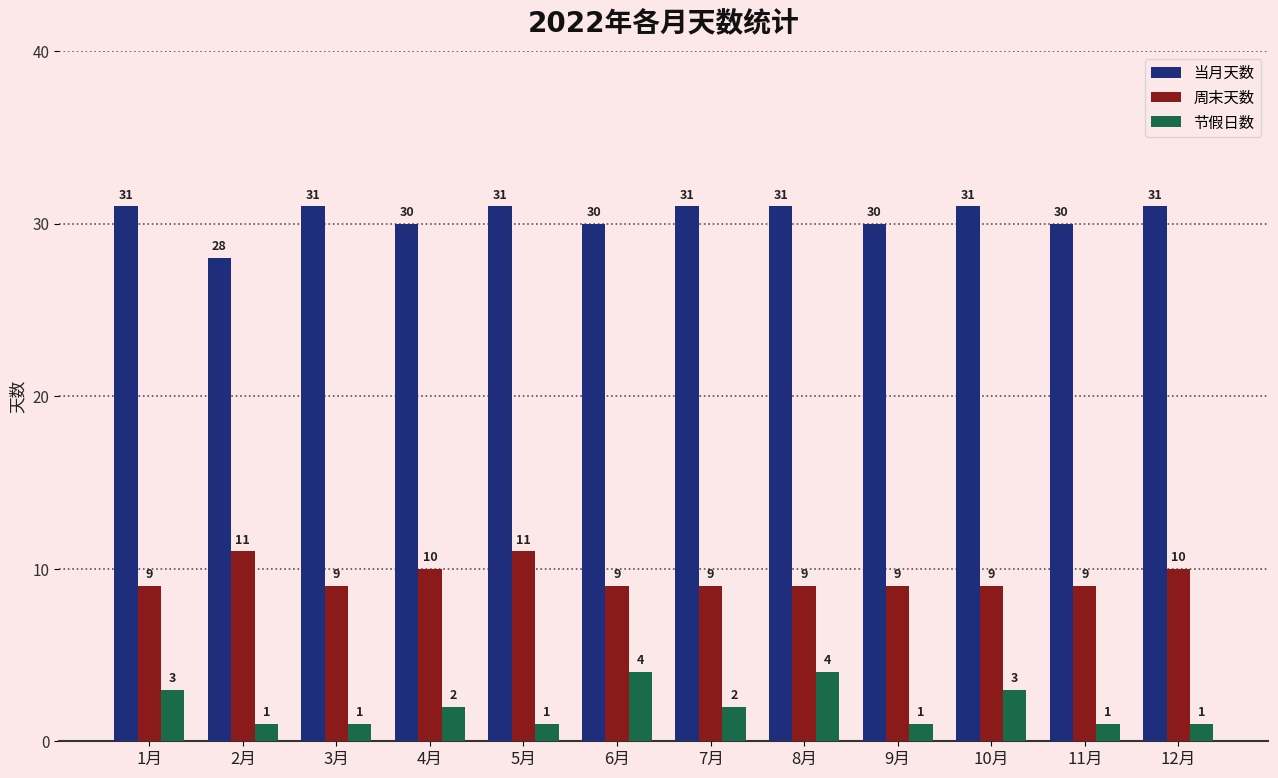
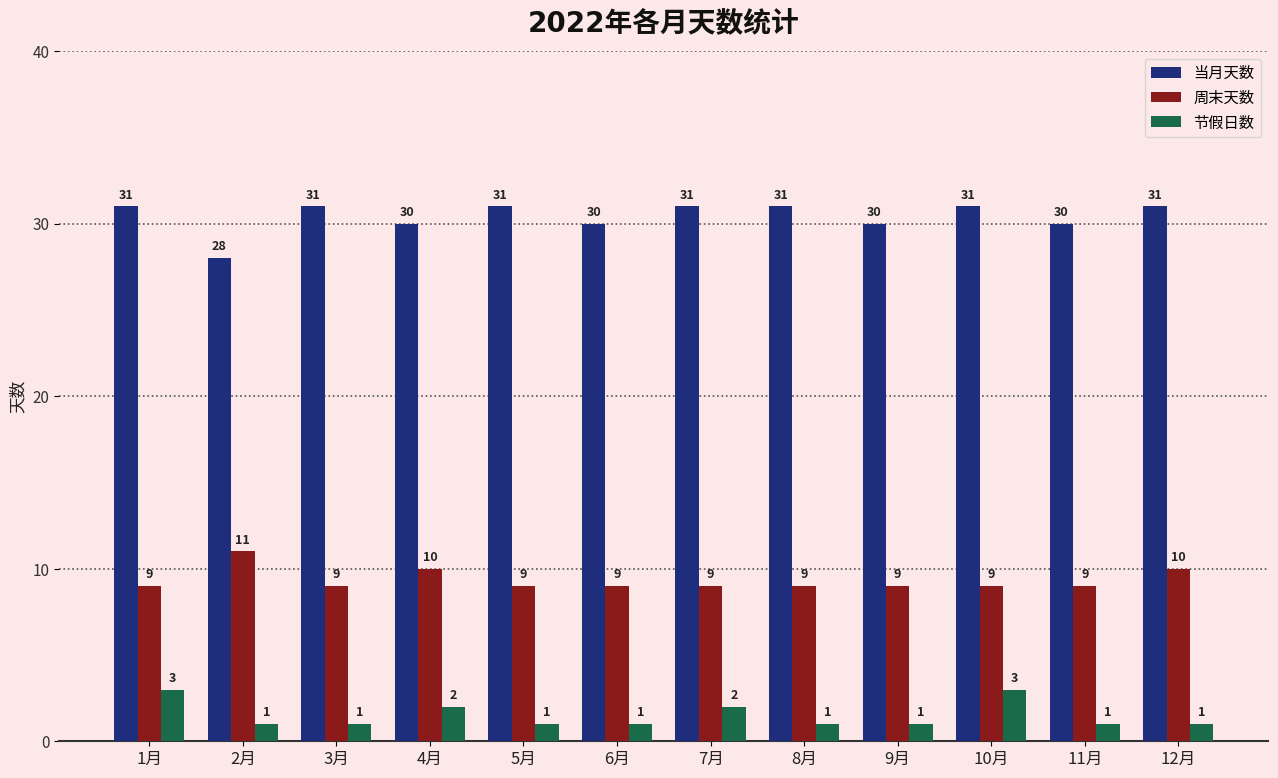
周末天数, 5月: 11 -> 9
节假日数, 6月: 4 -> 1
节假日数, 8月: 4 -> 1
